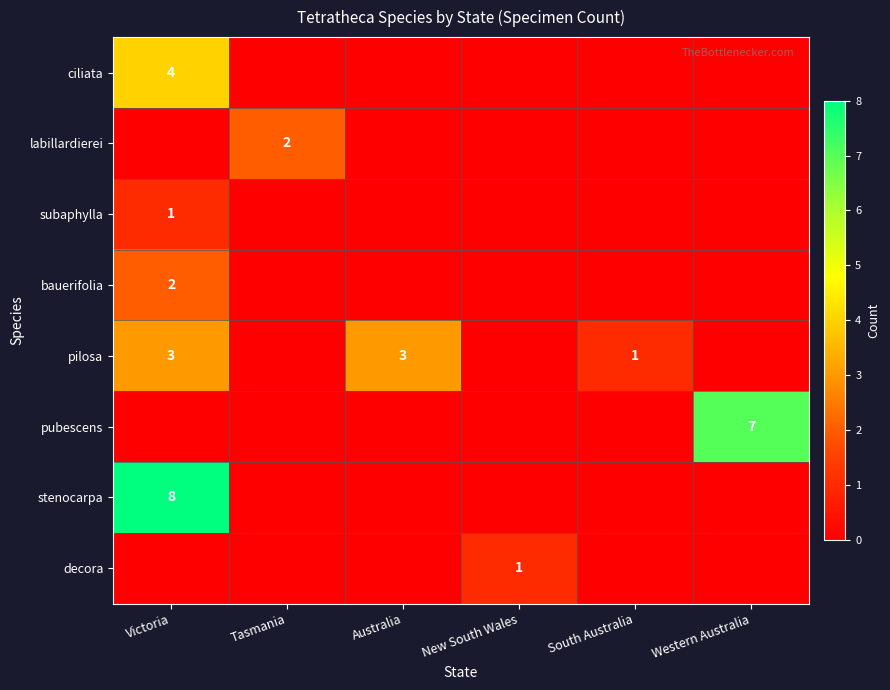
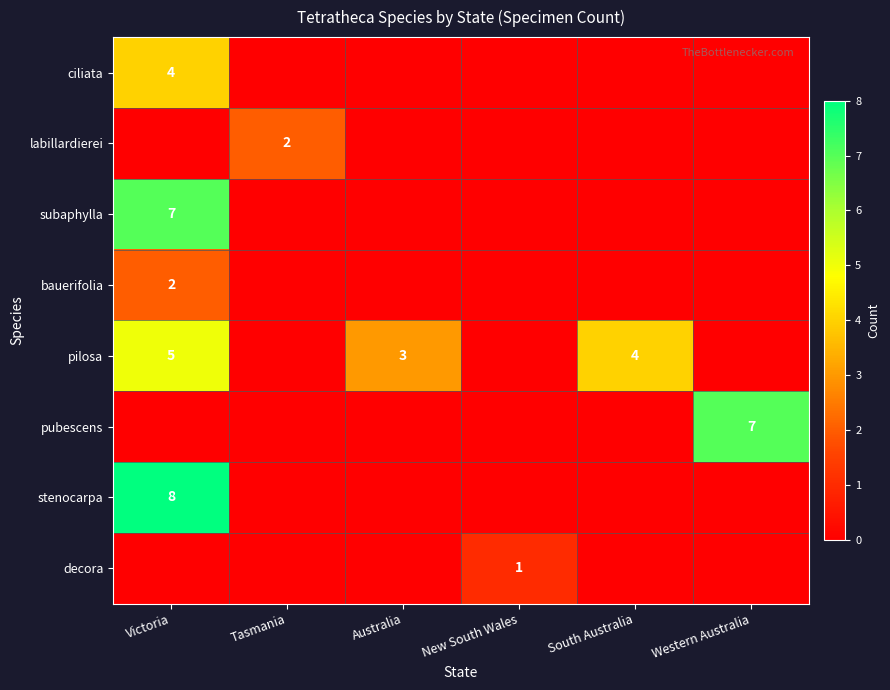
subaphylla, Victoria: 1 -> 7
pilosa, Victoria: 3 -> 5
pilosa, South Australia: 1 -> 4
